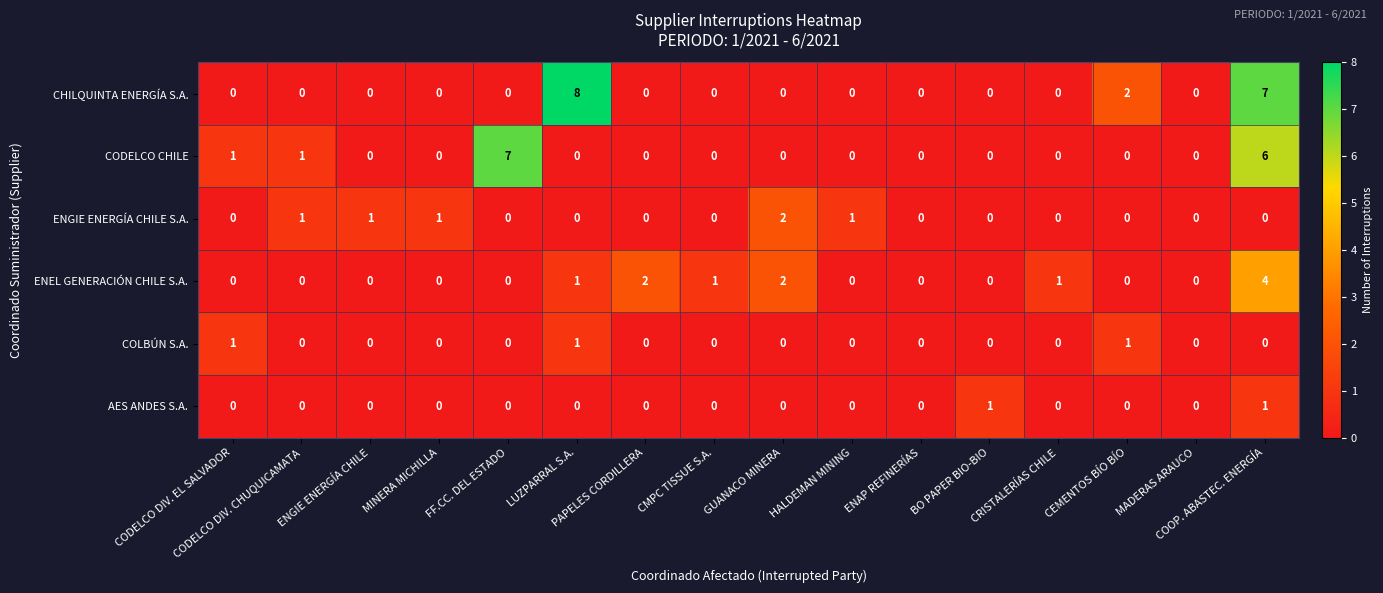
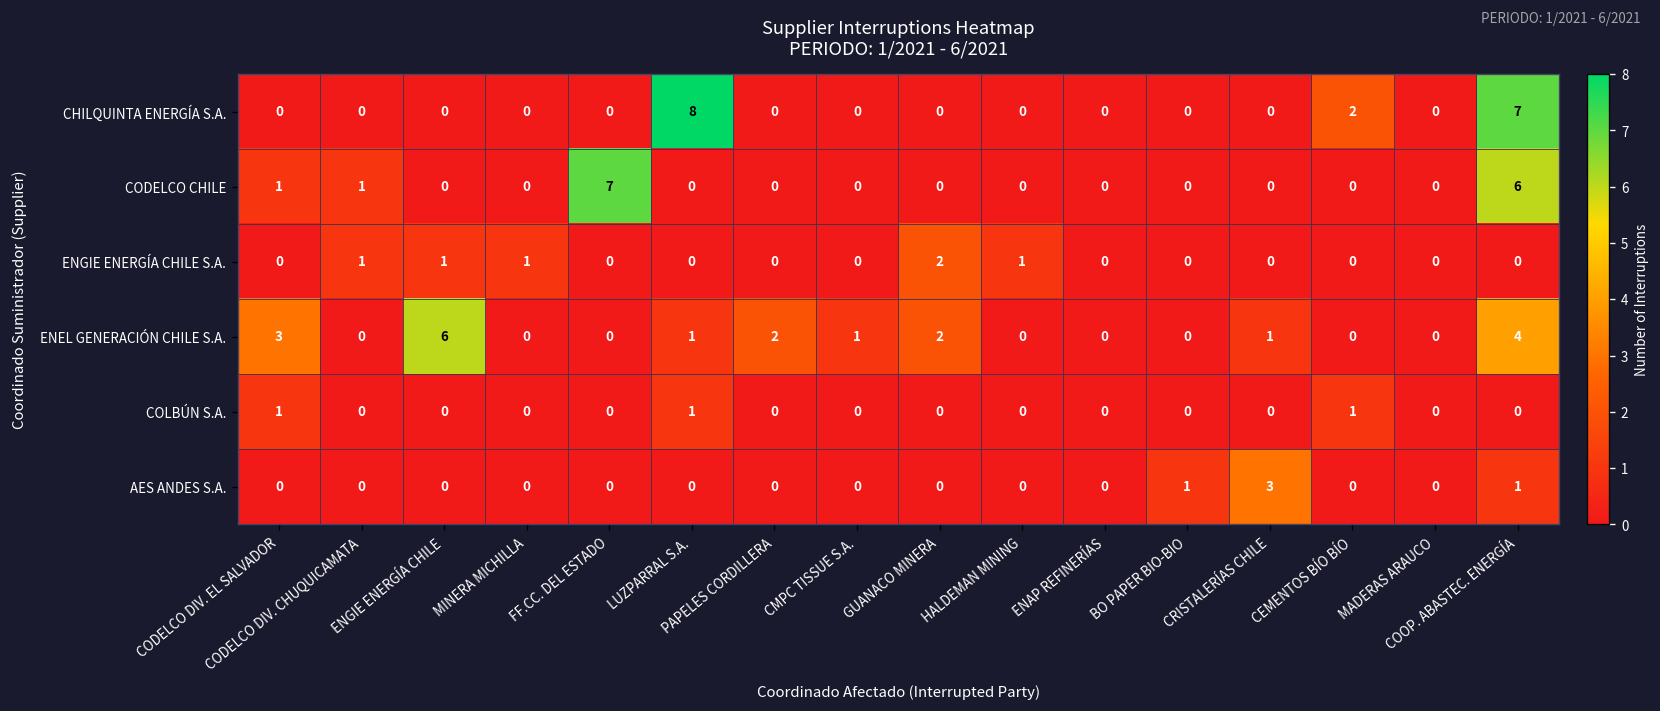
ENEL GENERACIÓN CHILE S.A., CODELCO DIV. EL SALVADOR: 0 -> 3
ENEL GENERACIÓN CHILE S.A., ENGIE ENERGÍA CHILE: 0 -> 6
AES ANDES S.A., CRISTALERÍAS CHILE: 0 -> 3
